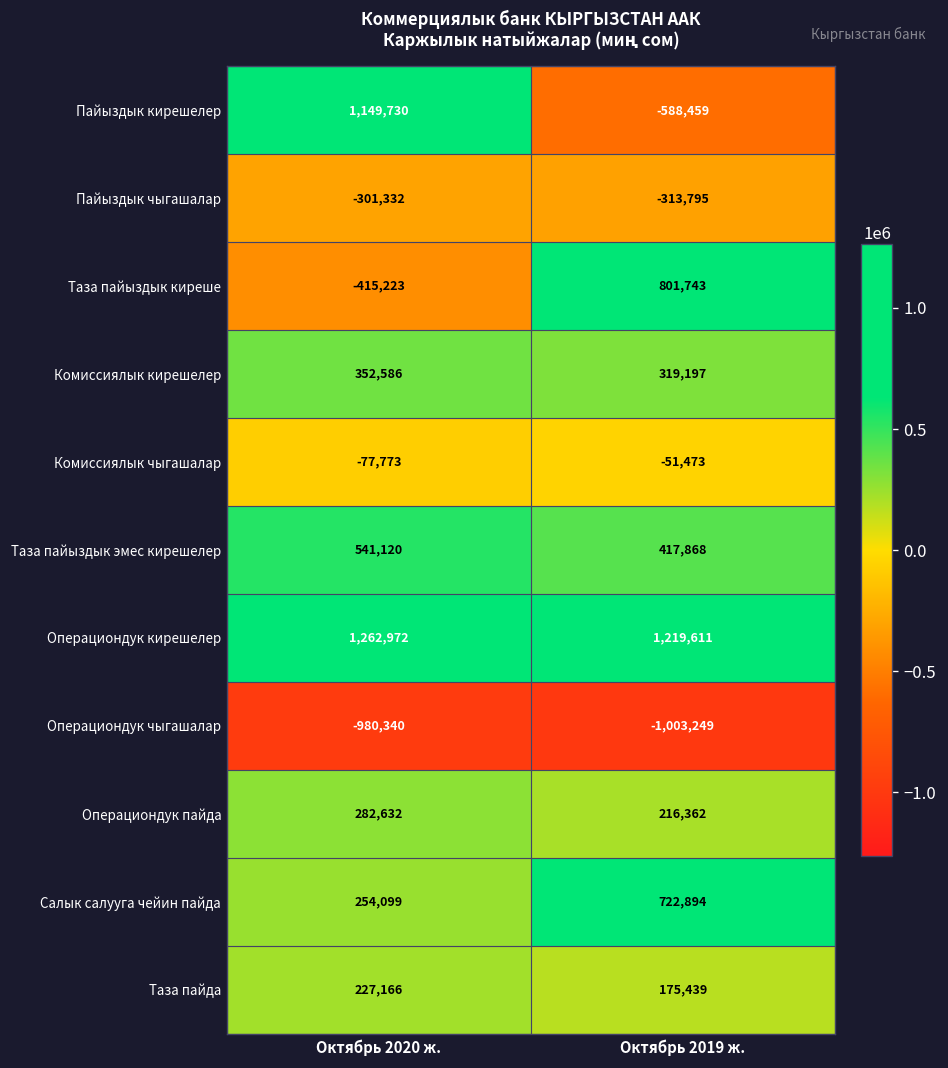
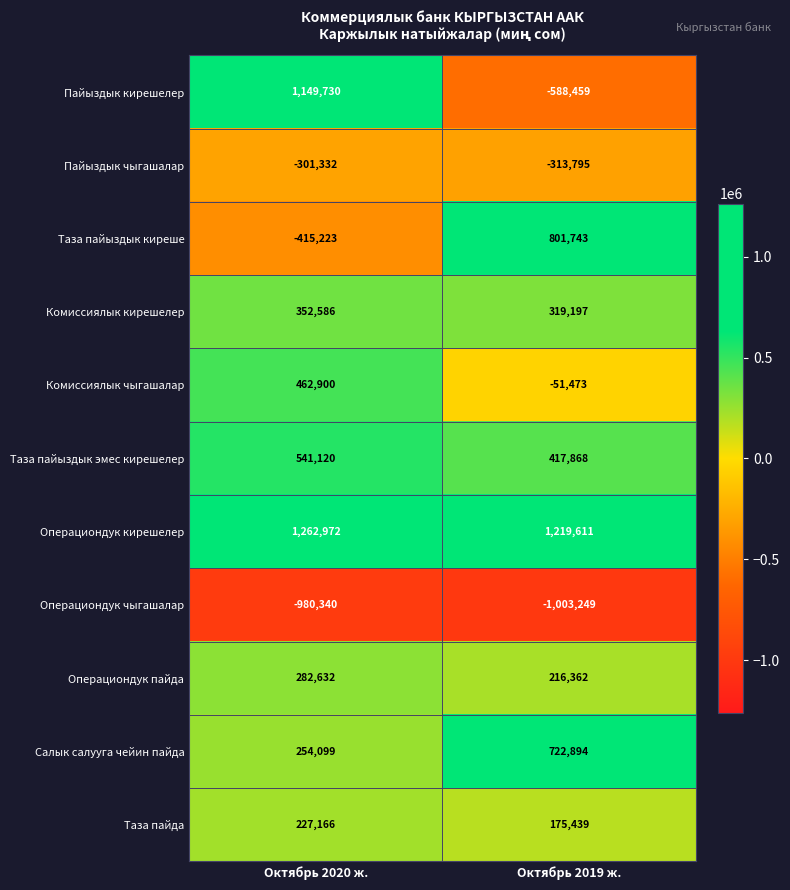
Комиссиялык чыгашалар, Октябрь 2020 ж.: -77,773 -> 462,900
